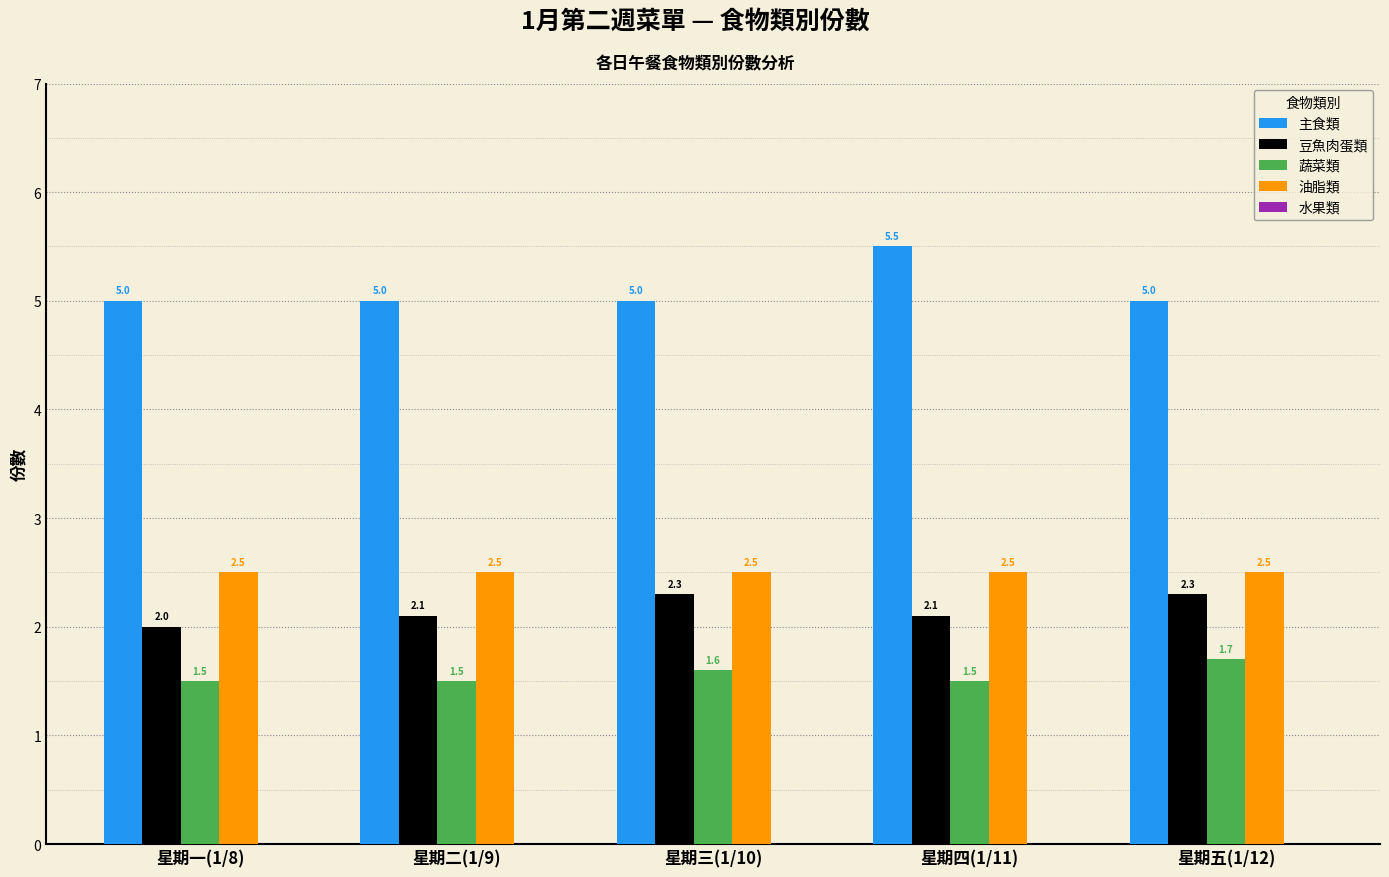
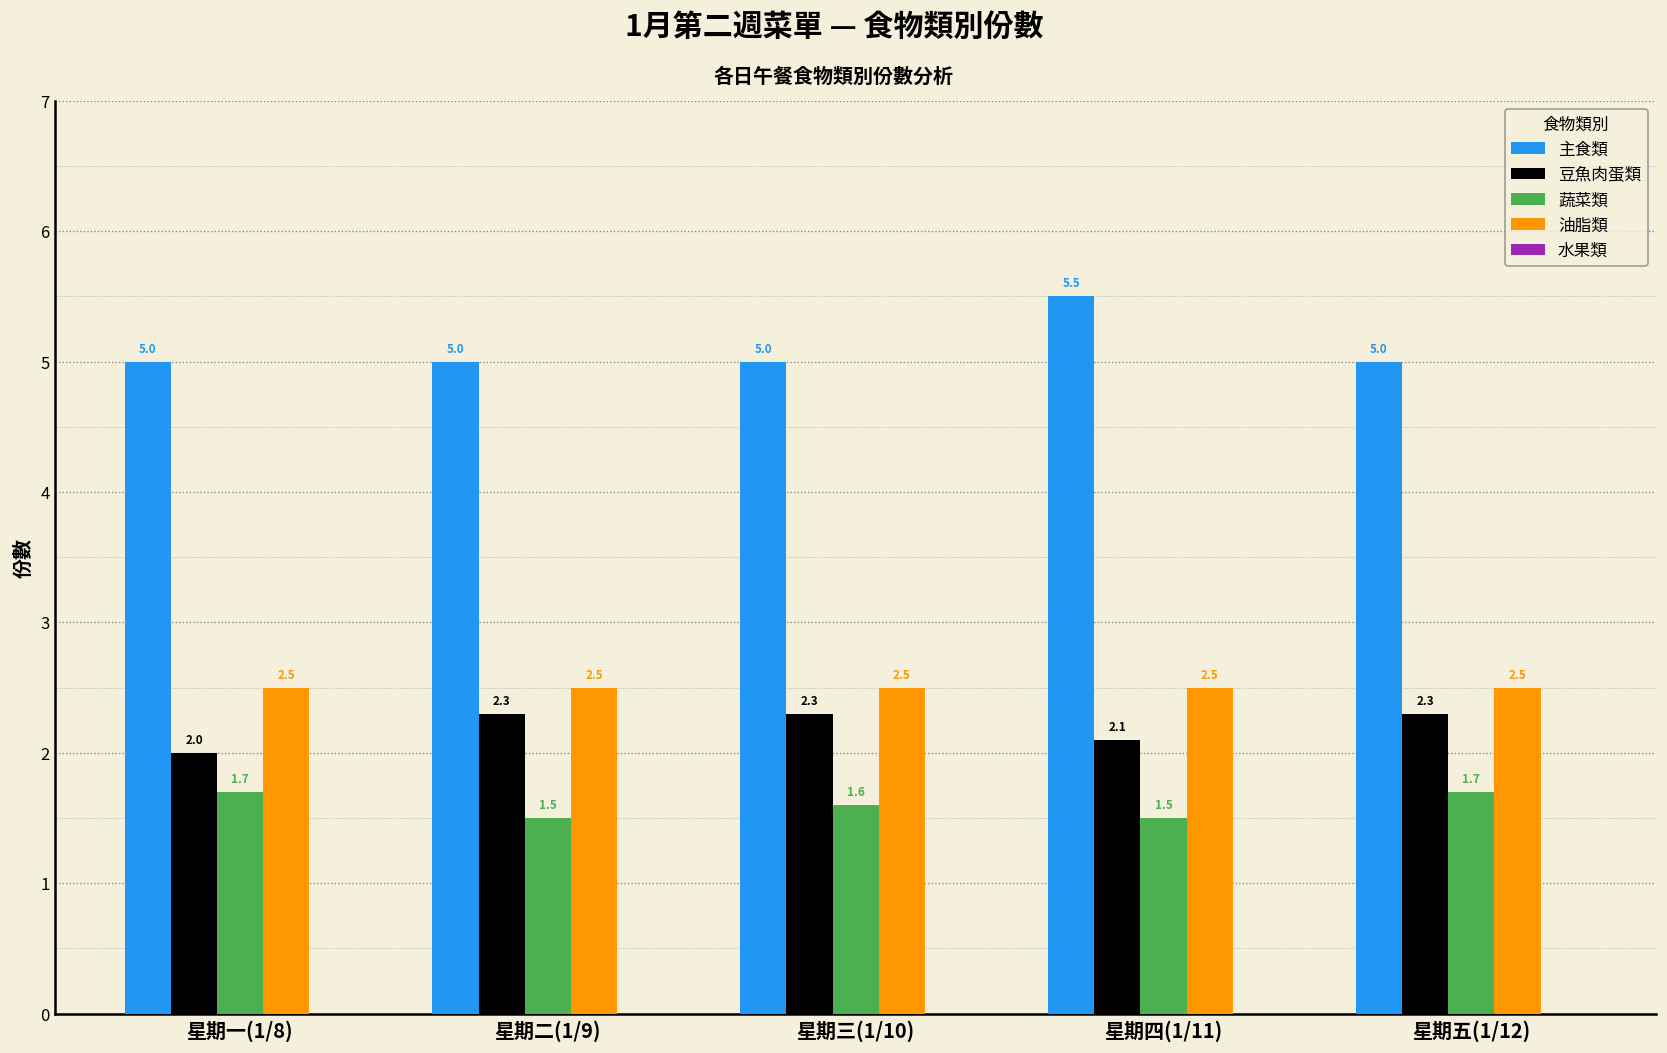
蔬菜類, 星期一(1/8): 1.5 -> 1.7
豆魚肉蛋類, 星期二(1/9): 2.1 -> 2.3
